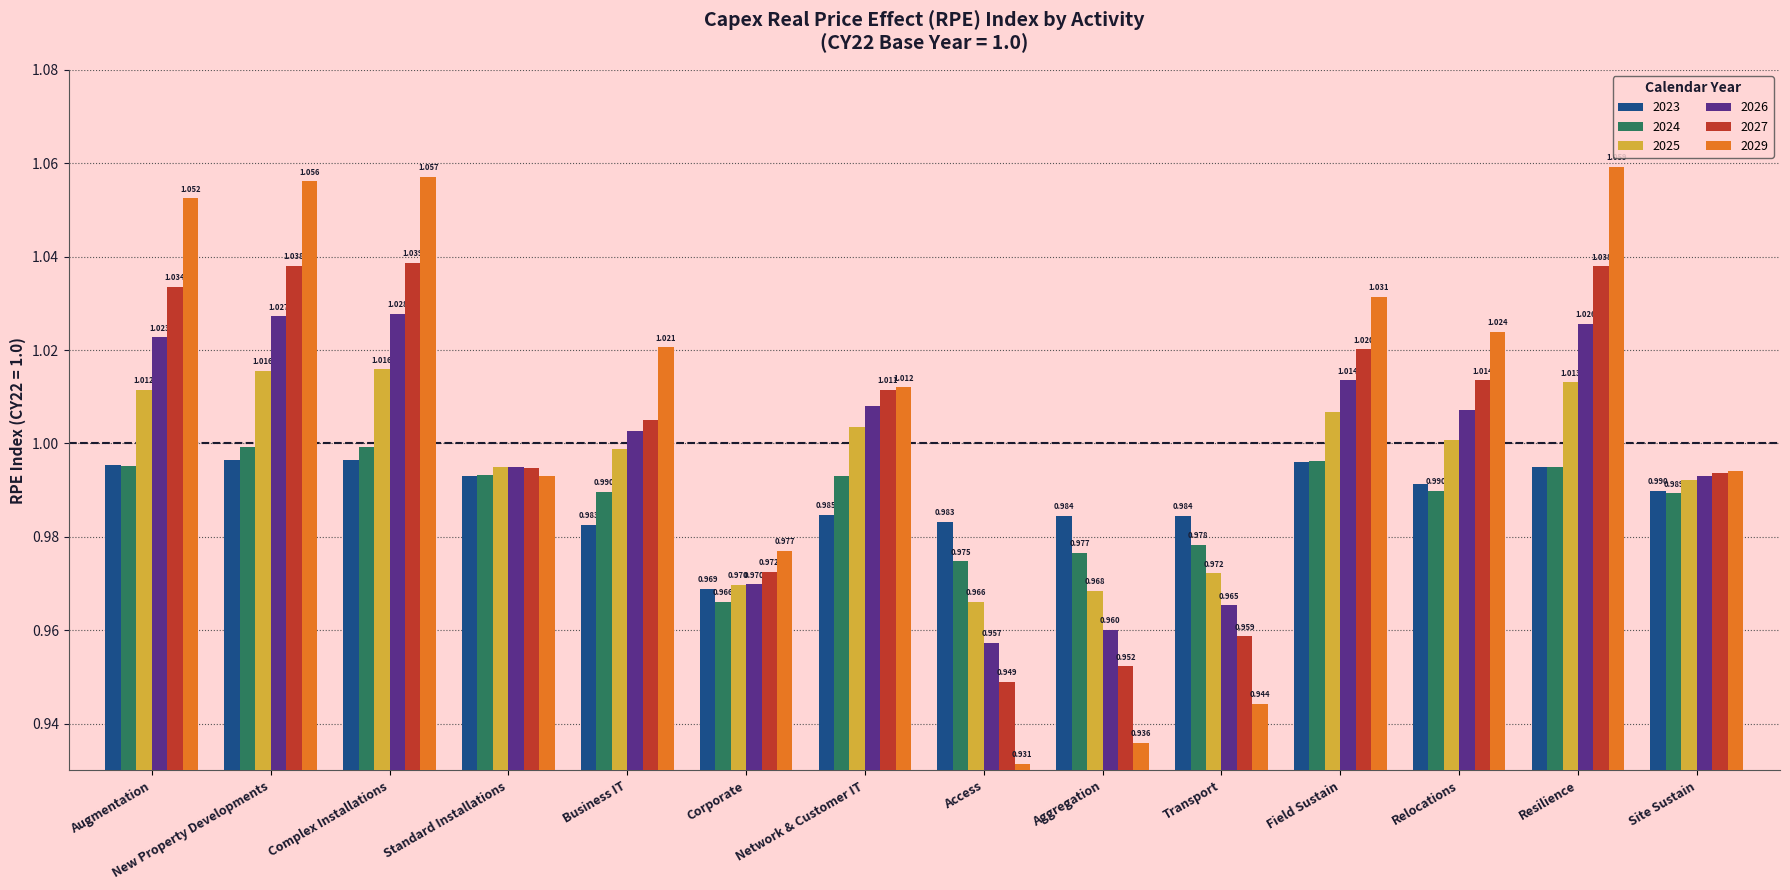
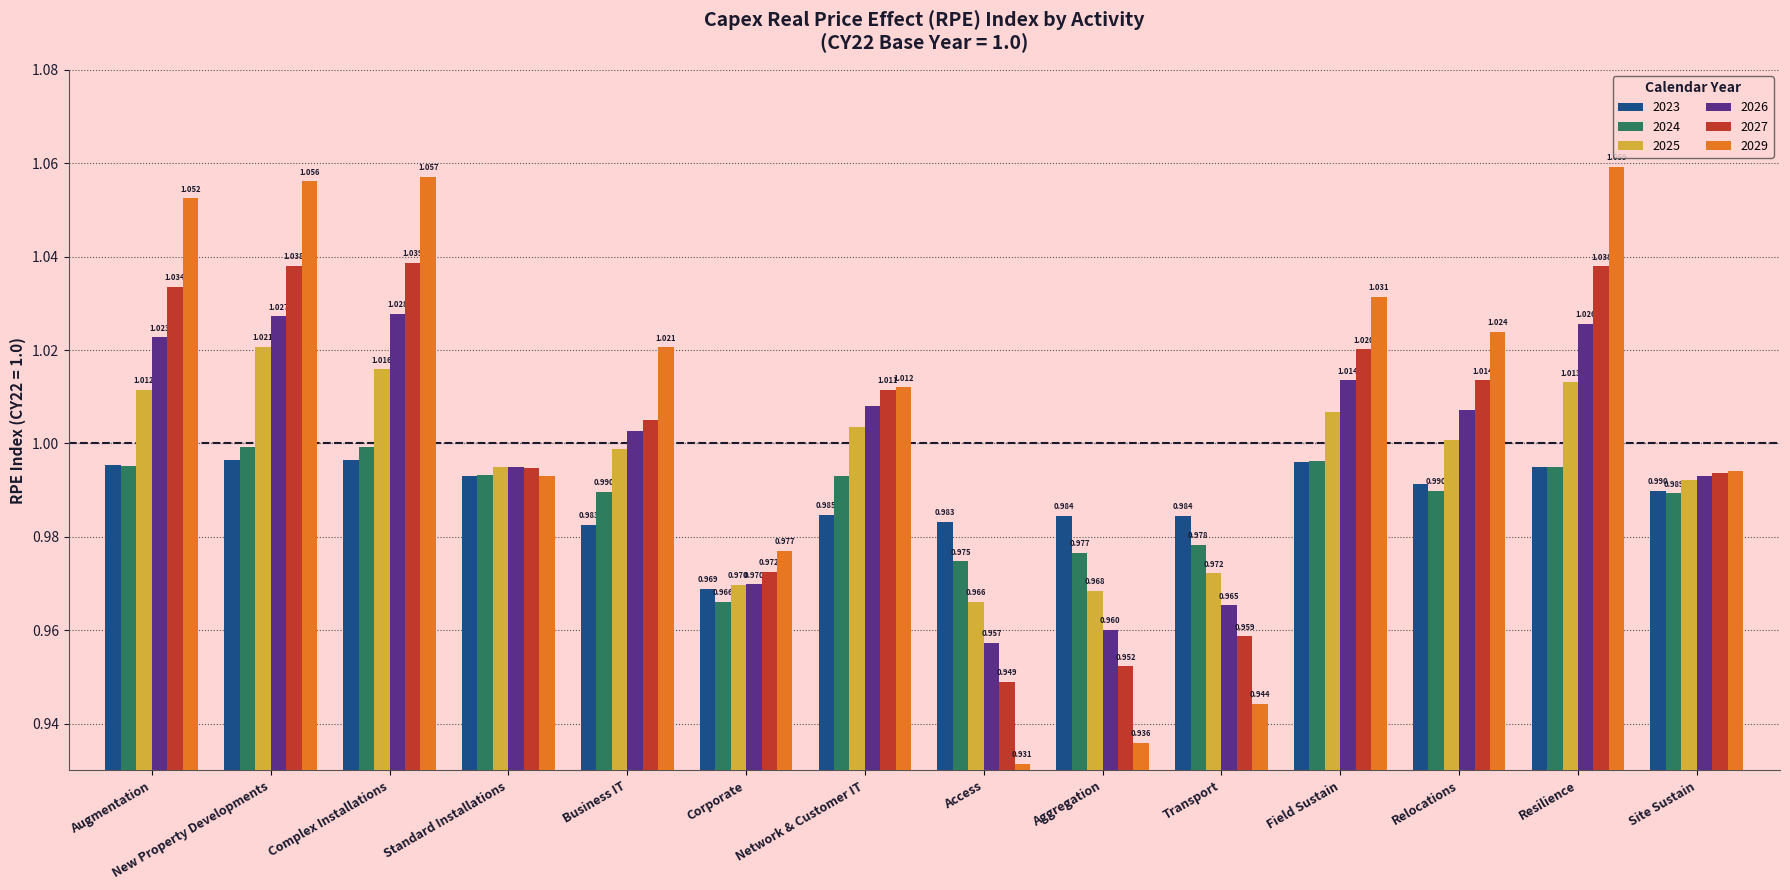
2025, New Property Developments: 1.016 -> 1.021
